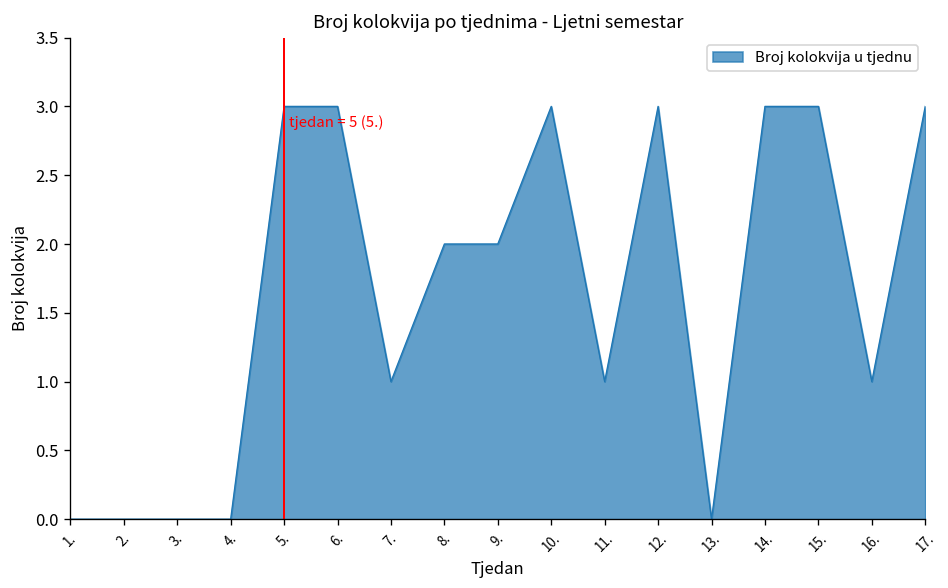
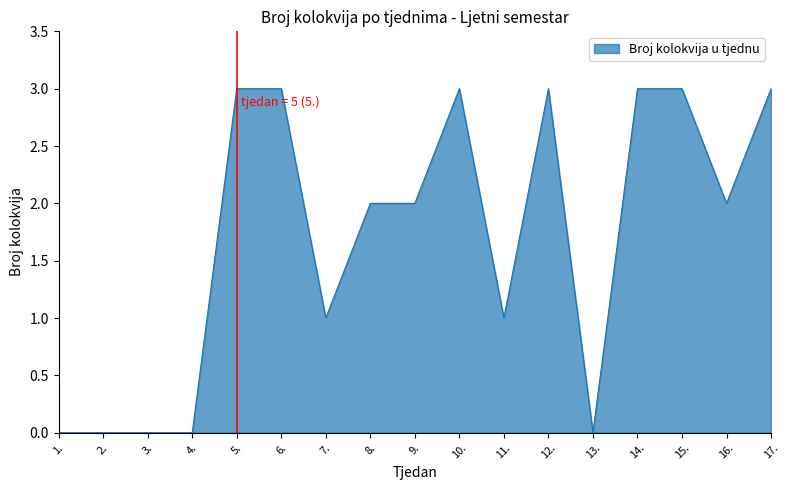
16.: 1 -> 2
